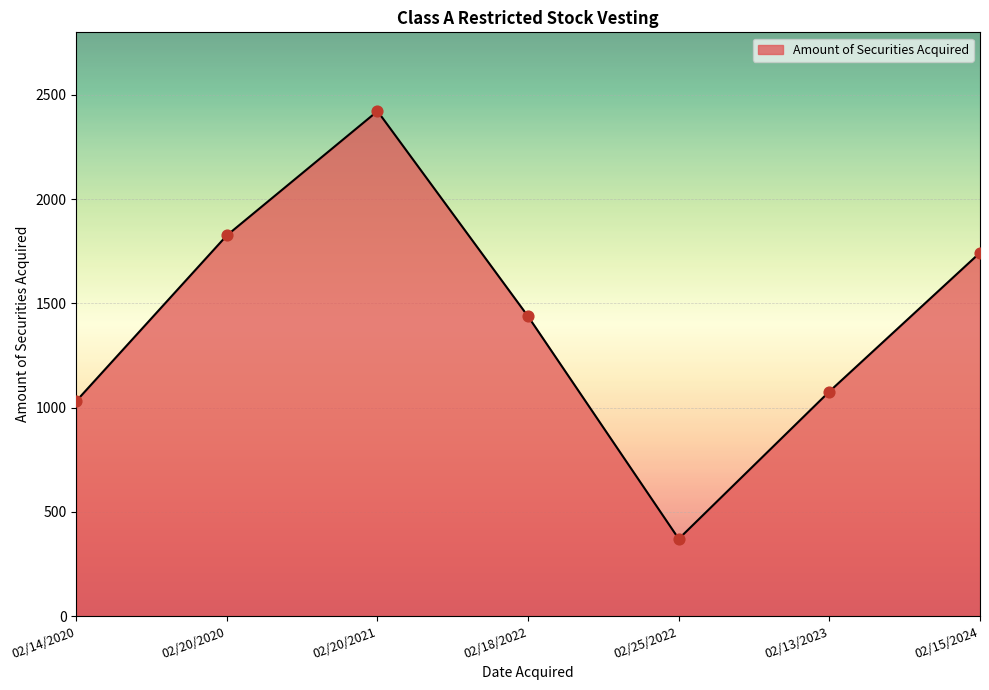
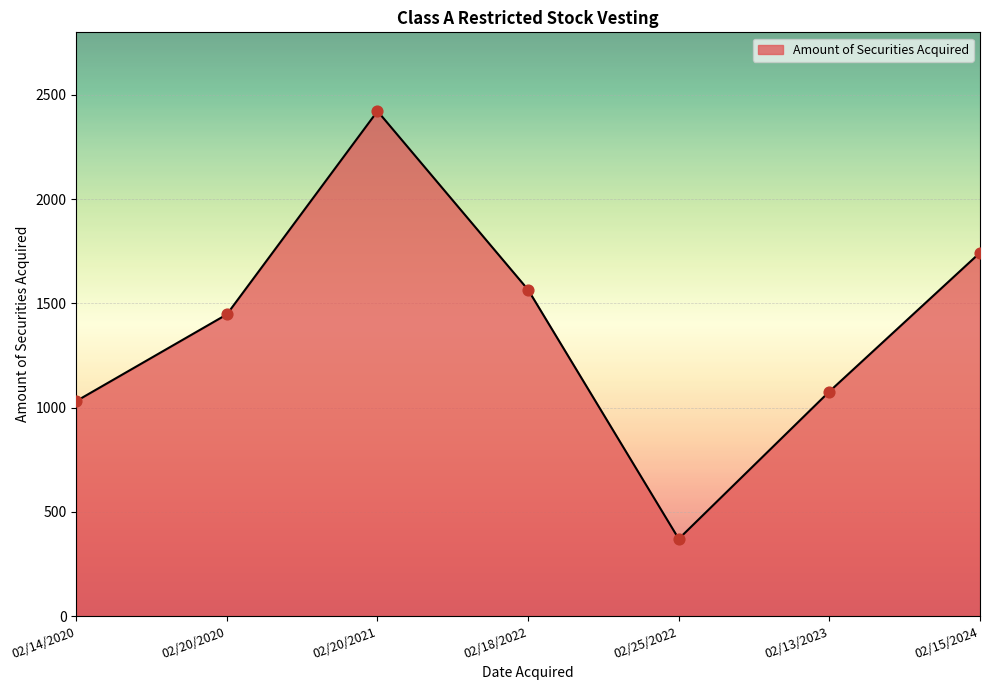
02/20/2020: 1830 -> 1450
02/18/2022: 1440 -> 1570
